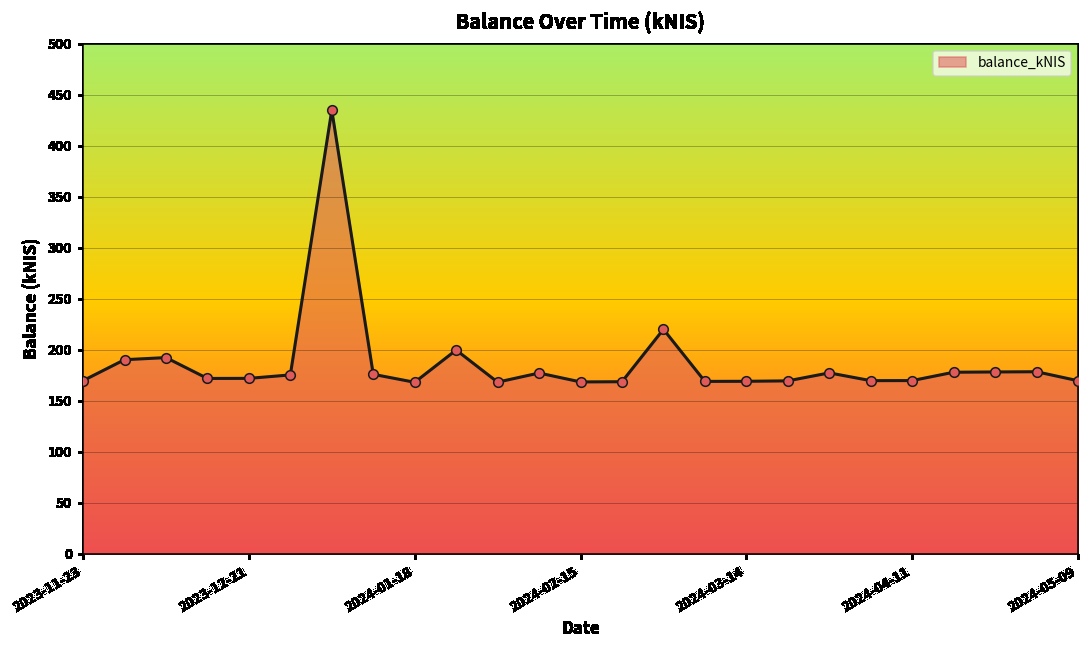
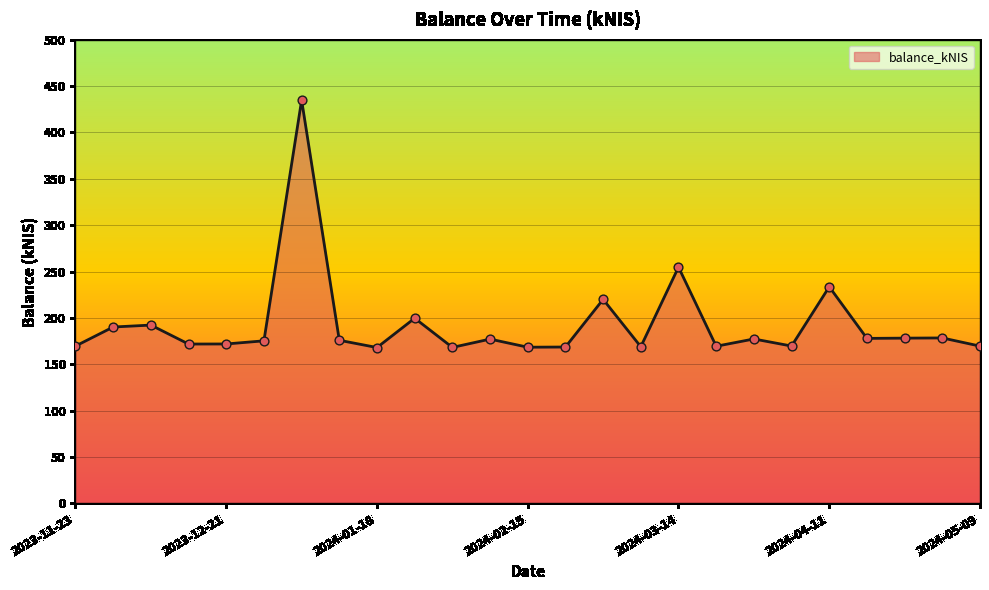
2024-03-14: 170 -> 250
2024-04-11: 170 -> 230
